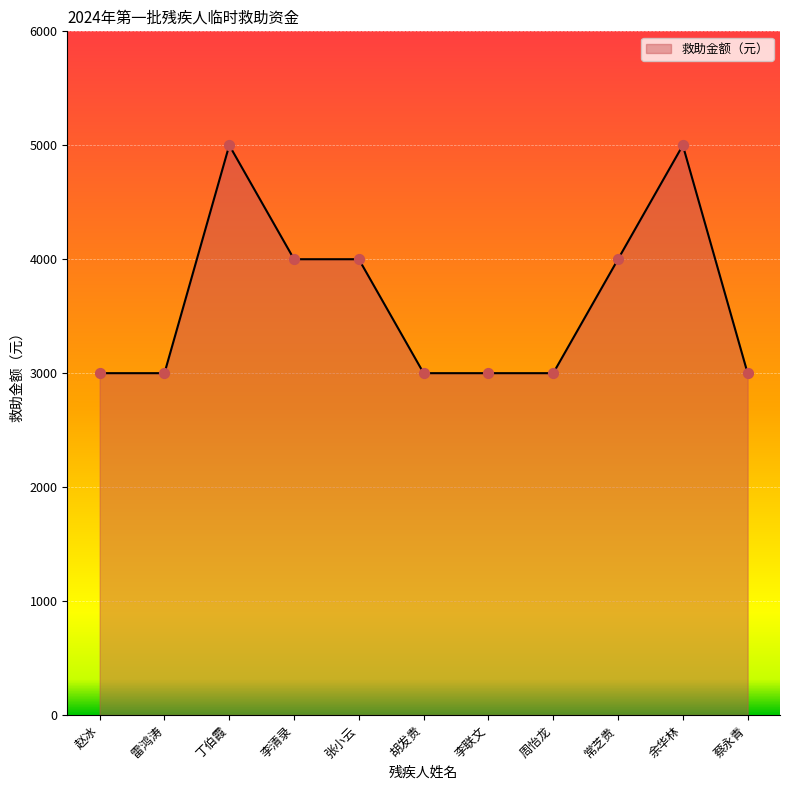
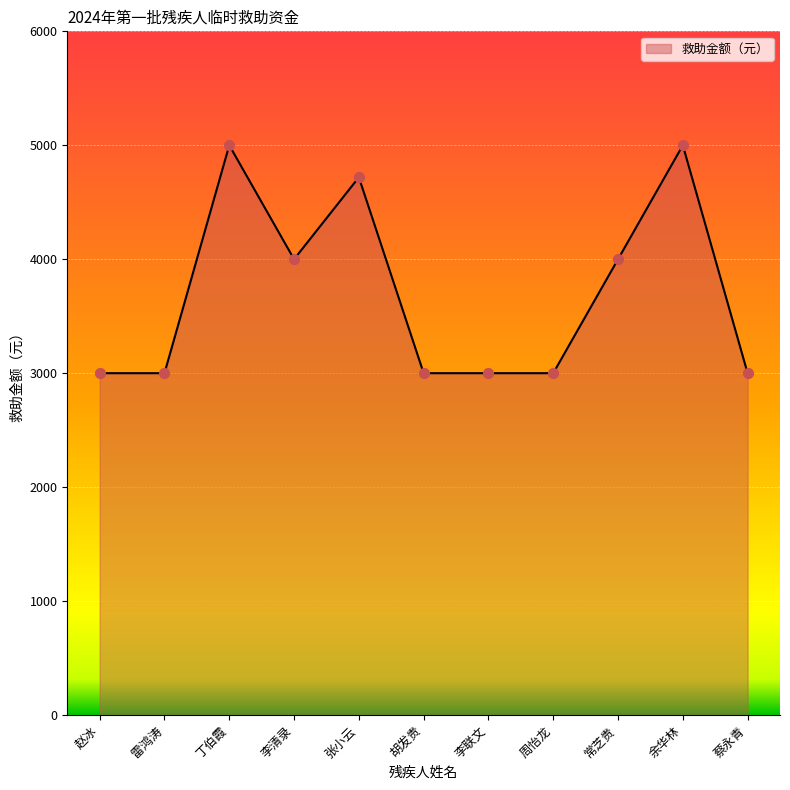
张小云: 4000 -> 4720
